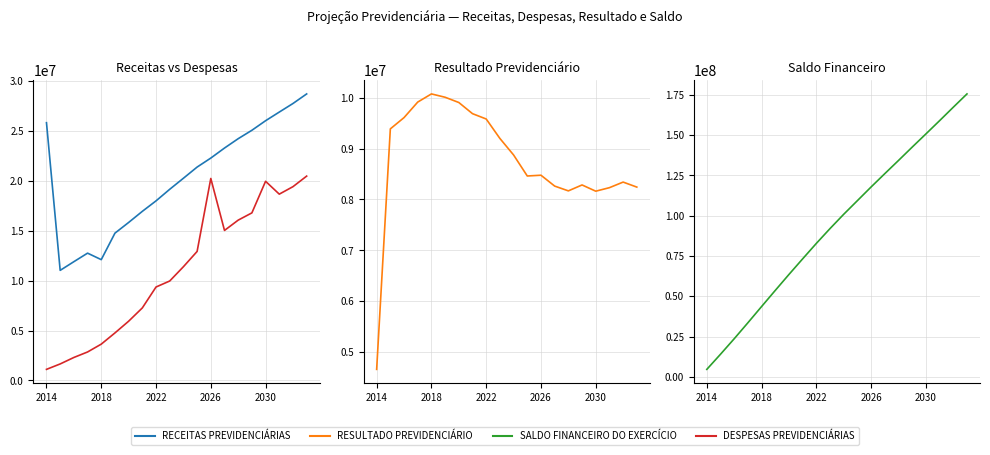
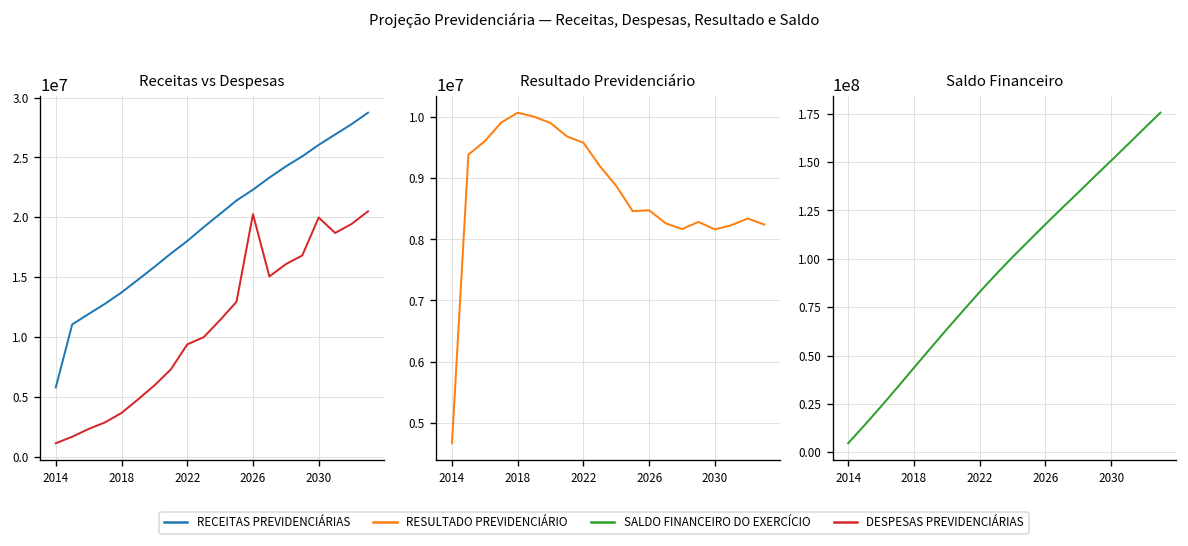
Receitas vs Despesas, RECEITAS PREVIDENCIÁRIAS, 2014: 26000000 -> 6000000
Receitas vs Despesas, RECEITAS PREVIDENCIÁRIAS, 2018: 12000000 -> 14000000
